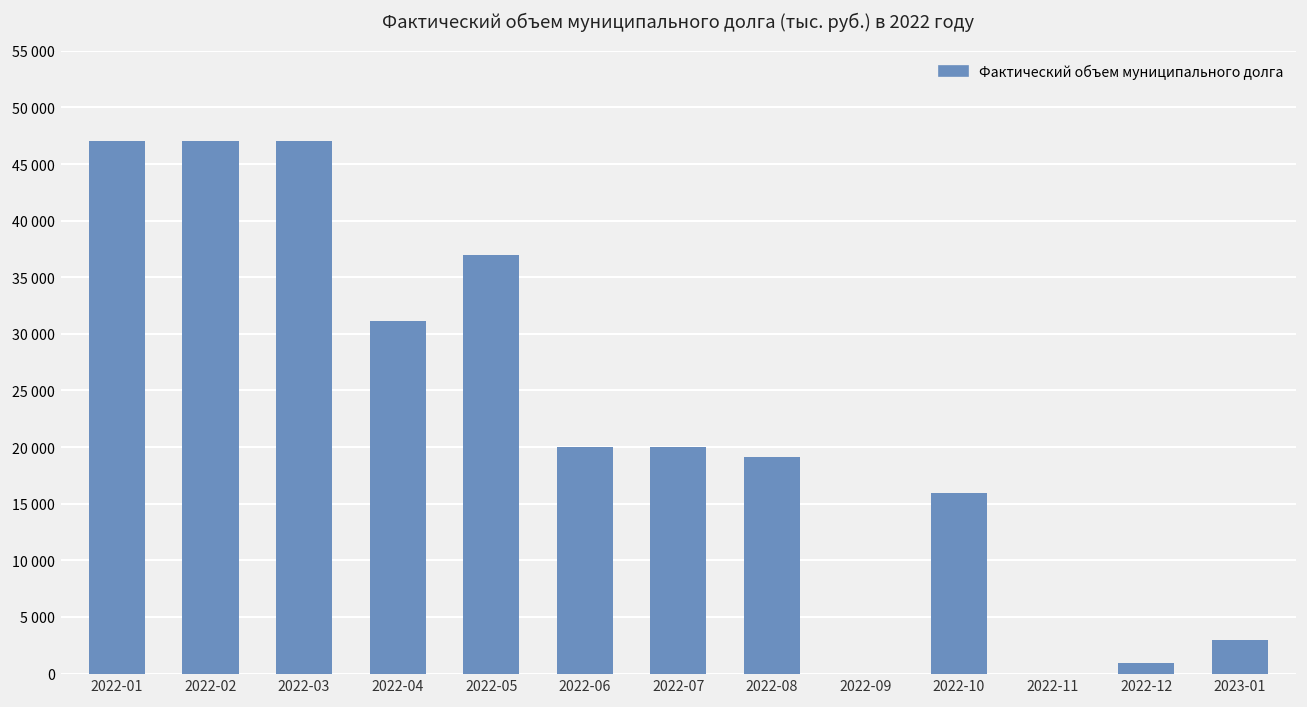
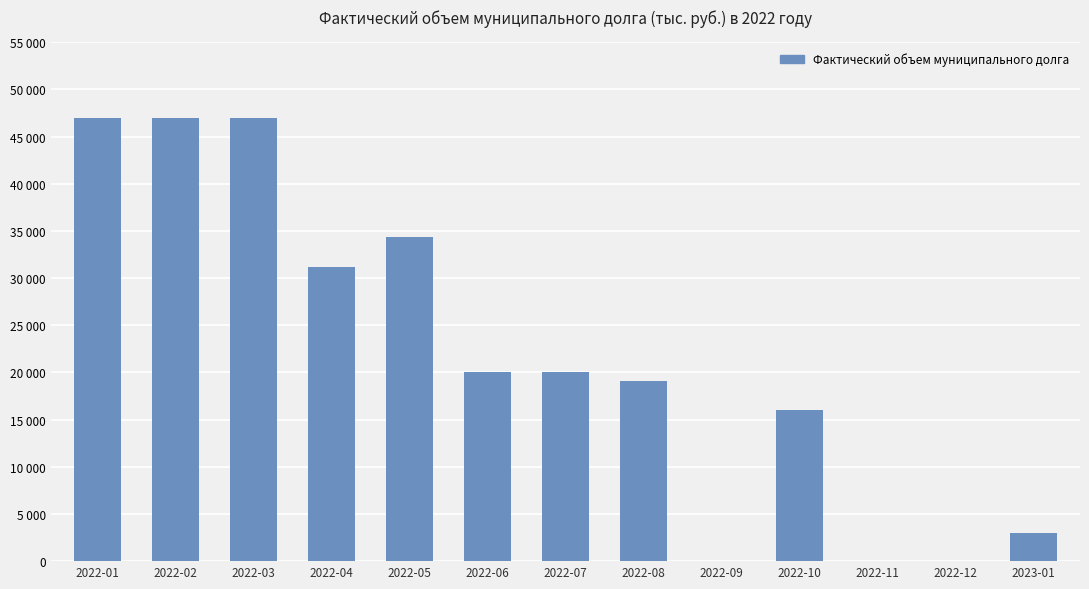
2022-05: 37000 -> 34000
2022-12: 1000 -> 0
